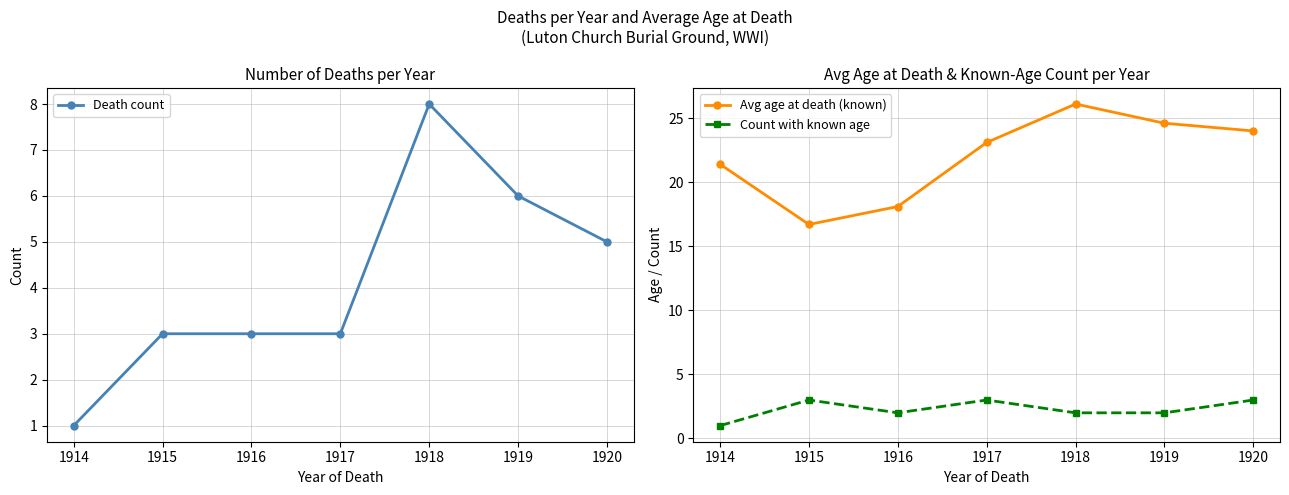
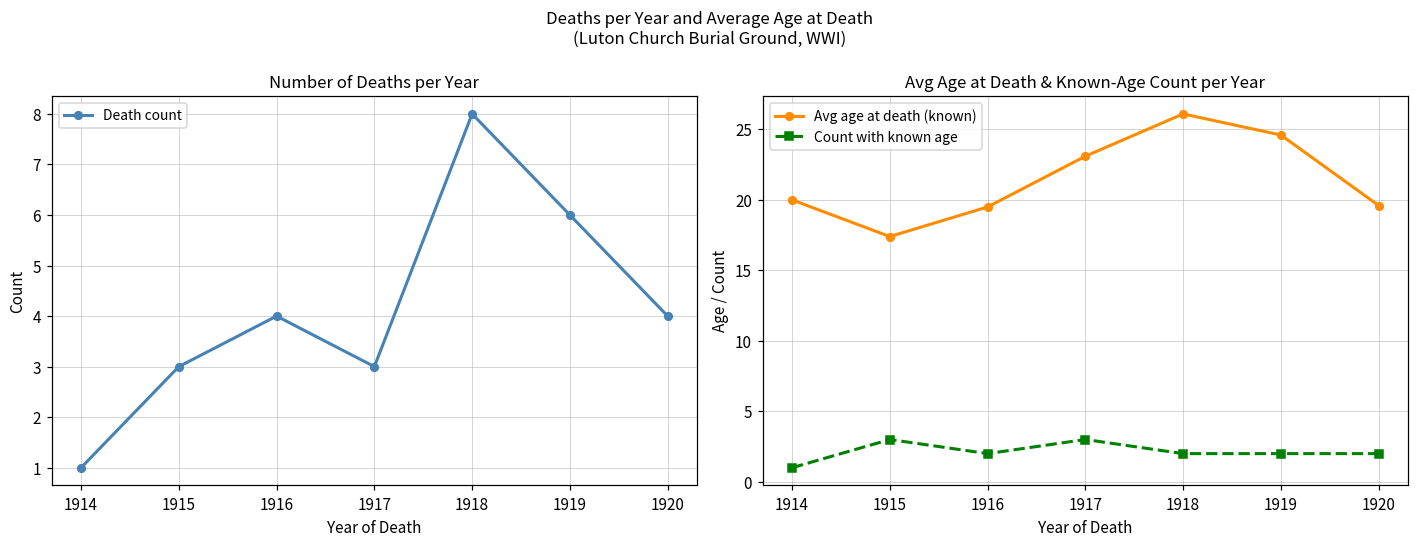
Number of Deaths per Year, 1916: 3 -> 4
Number of Deaths per Year, 1920: 5 -> 4
Avg Age at Death & Known-Age Count per Year, Avg age at death (known), 1914: 21.4 -> 20.0
Avg Age at Death & Known-Age Count per Year, Avg age at death (known), 1915: 16.7 -> 17.4
Avg Age at Death & Known-Age Count per Year, Avg age at death (known), 1916: 18.1 -> 19.5
Avg Age at Death & Known-Age Count per Year, Avg age at death (known), 1920: 24.0 -> 19.6
Avg Age at Death & Known-Age Count per Year, Count with known age, 1920: 3 -> 2
